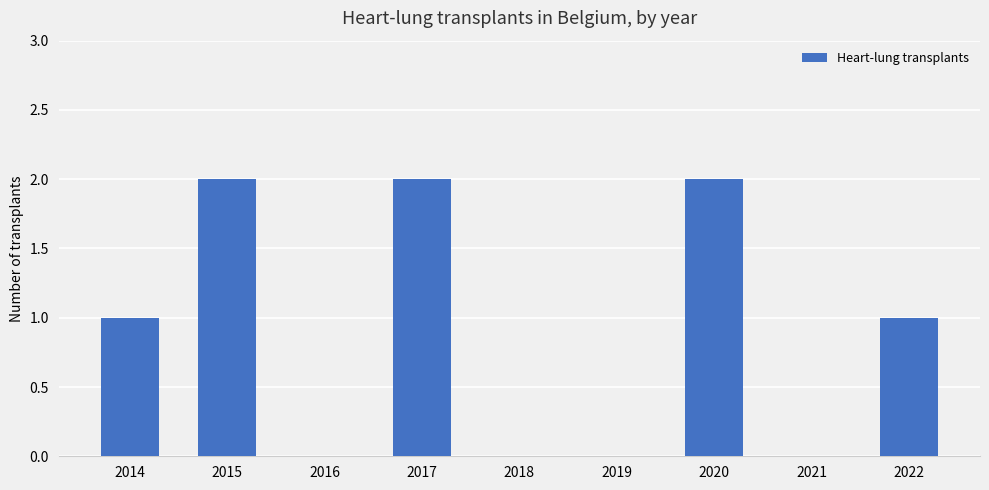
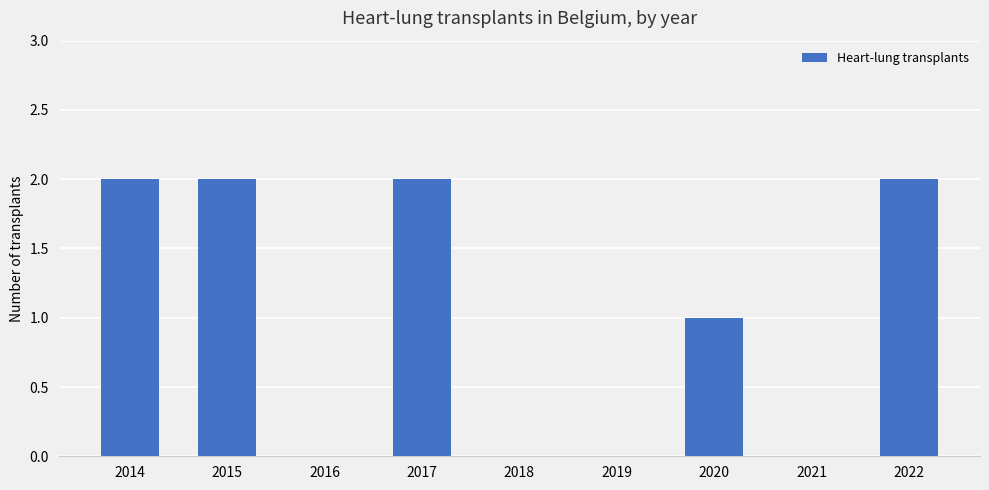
2014: 1 -> 2
2020: 2 -> 1
2022: 1 -> 2
